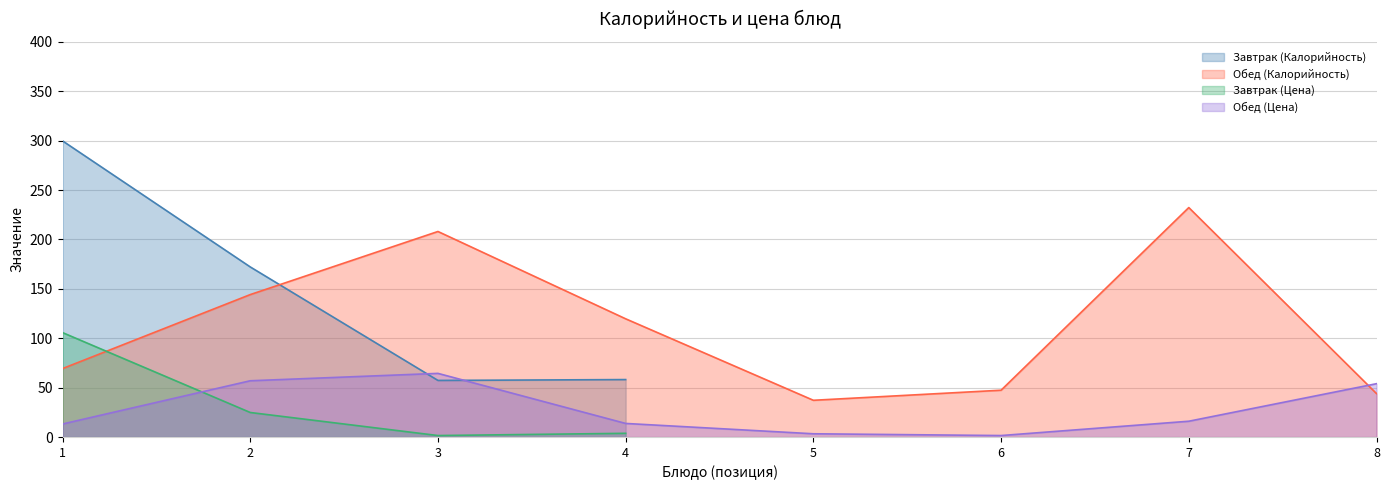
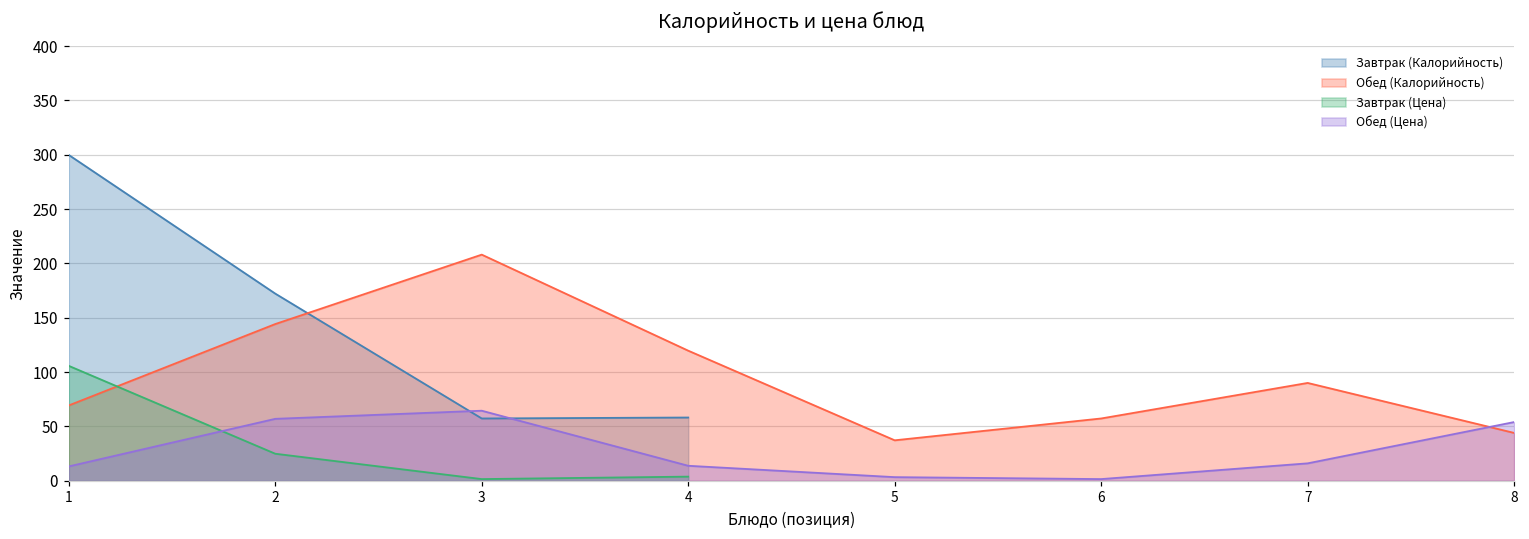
Обед (Калорийность), 6: 50 -> 60
Обед (Калорийность), 7: 230 -> 90
